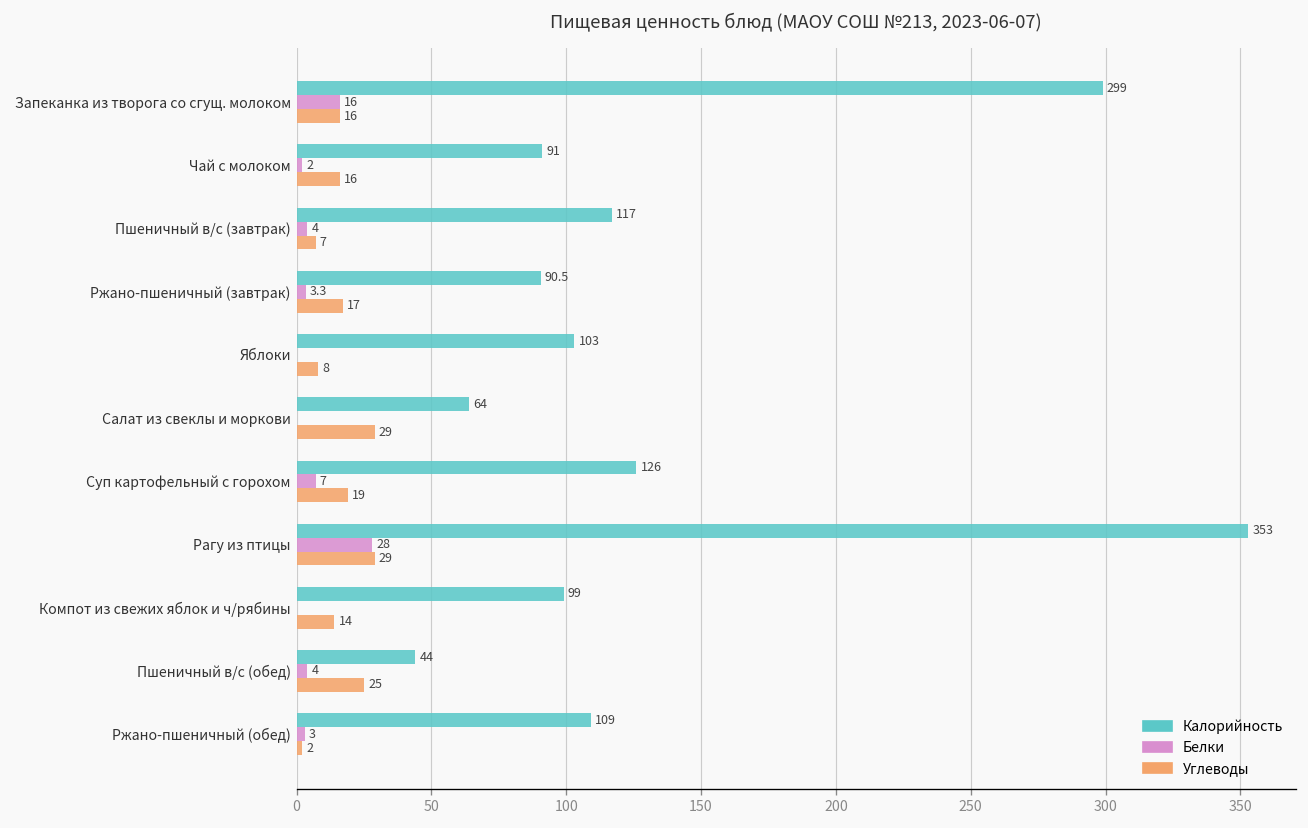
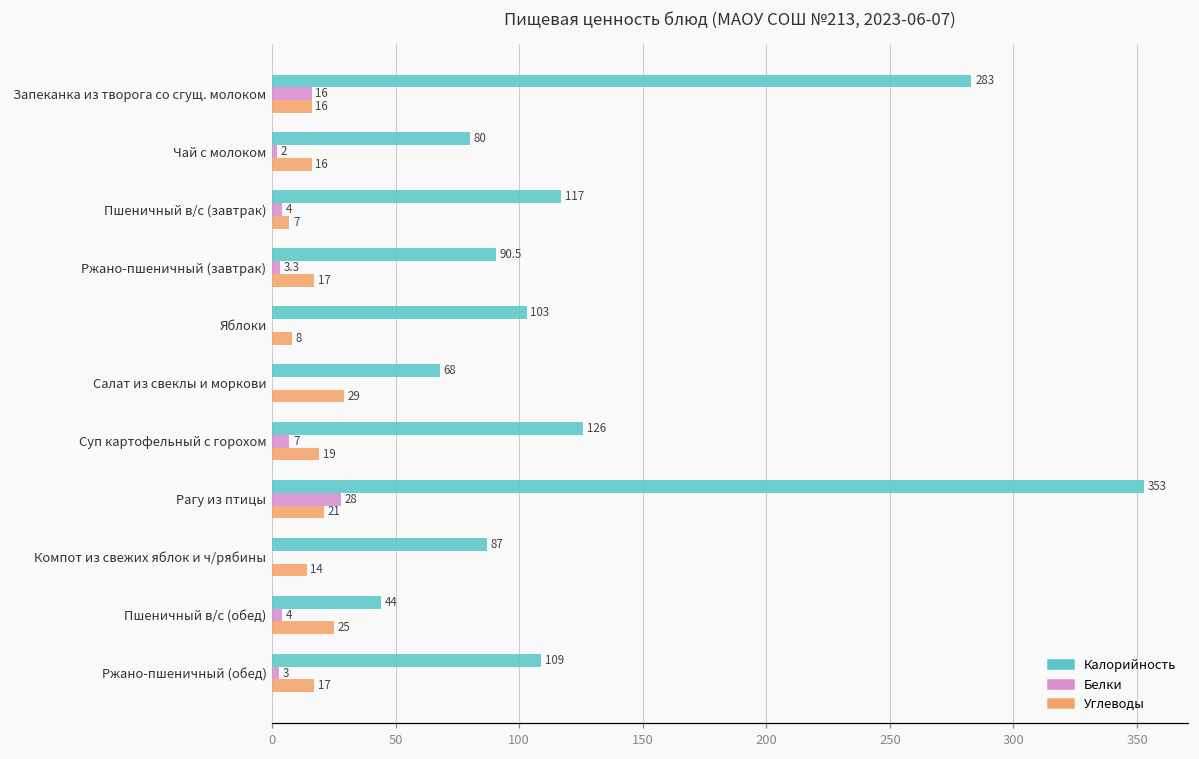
Калорийность, Запеканка из творога со сгущ. молоком: 299 -> 283
Калорийность, Чай с молоком: 91 -> 80
Калорийность, Салат из свеклы и моркови: 64 -> 68
Углеводы, Рагу из птицы: 29 -> 21
Калорийность, Компот из свежих яблок и ч/рябины: 99 -> 87
Углеводы, Ржано-пшеничный (обед): 2 -> 17
